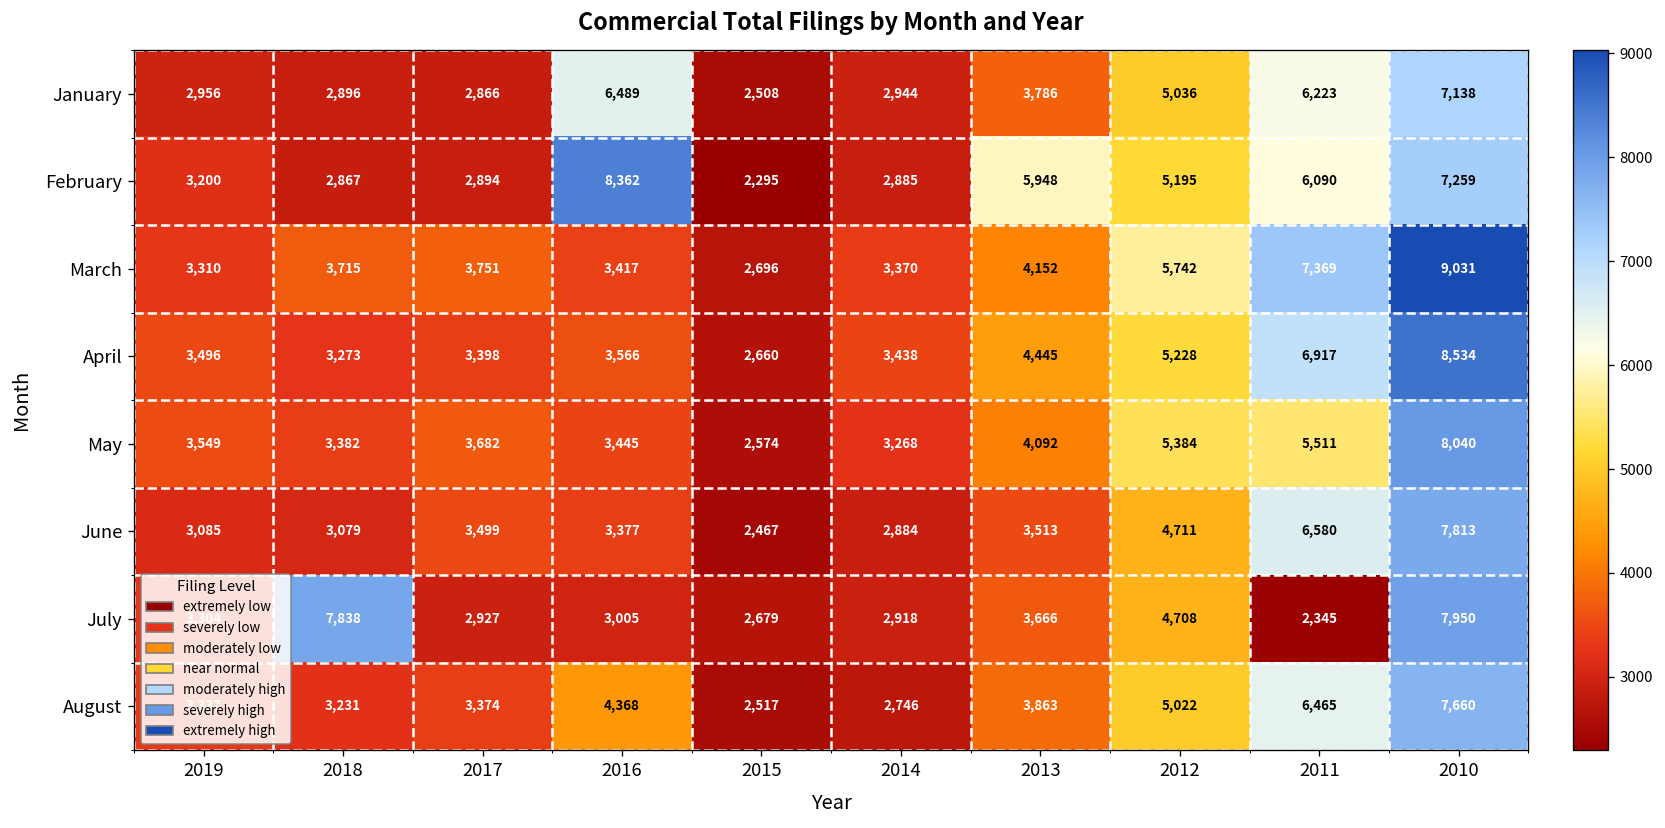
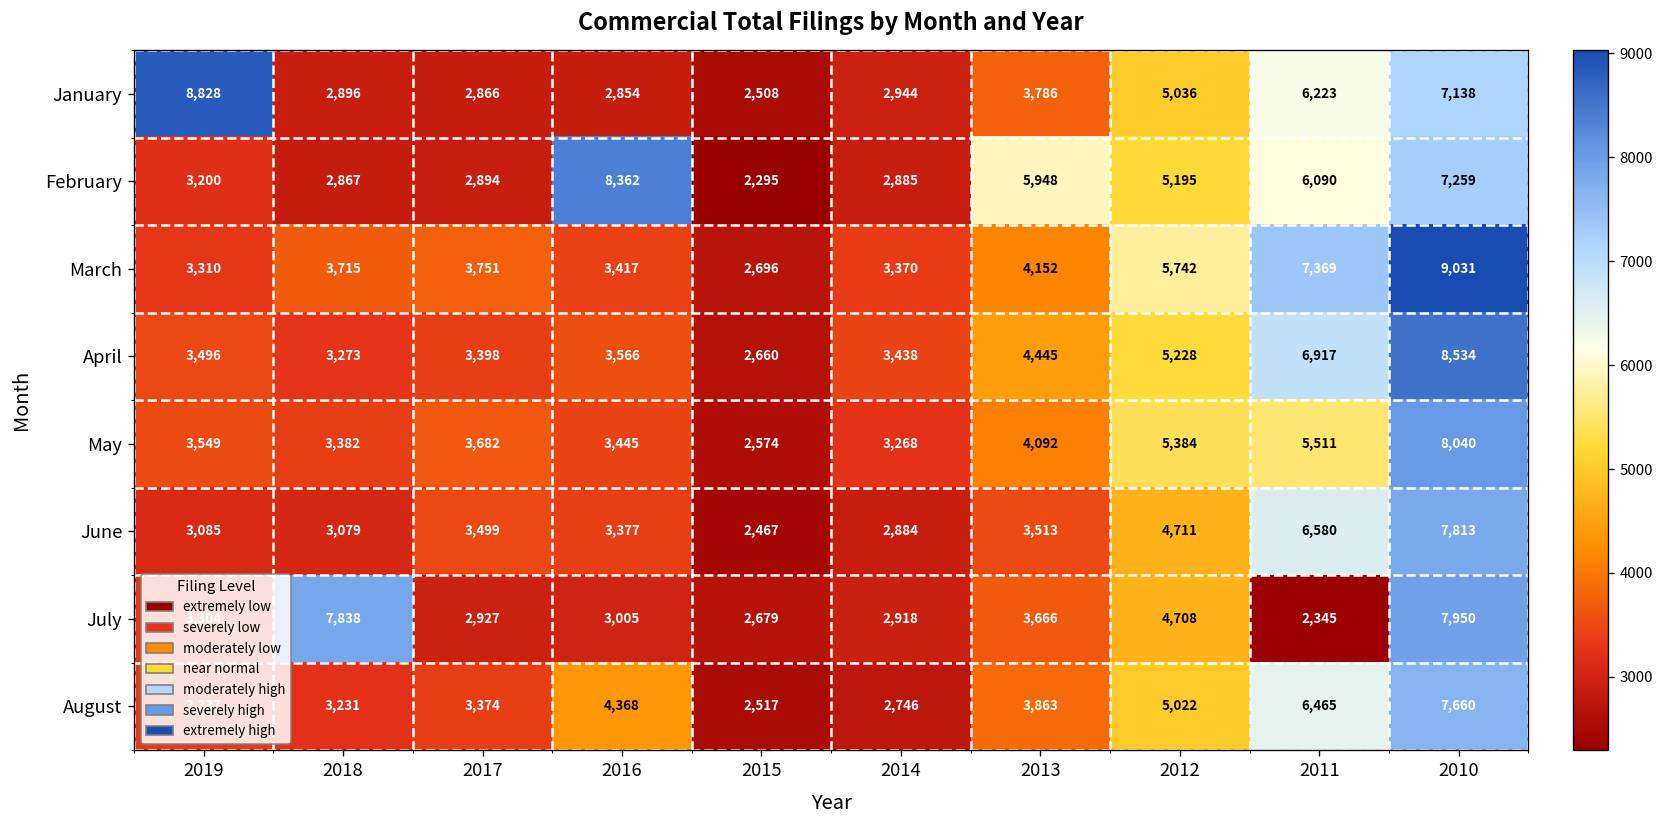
January, 2019: 2,956 -> 8,828
January, 2016: 6,489 -> 2,854
